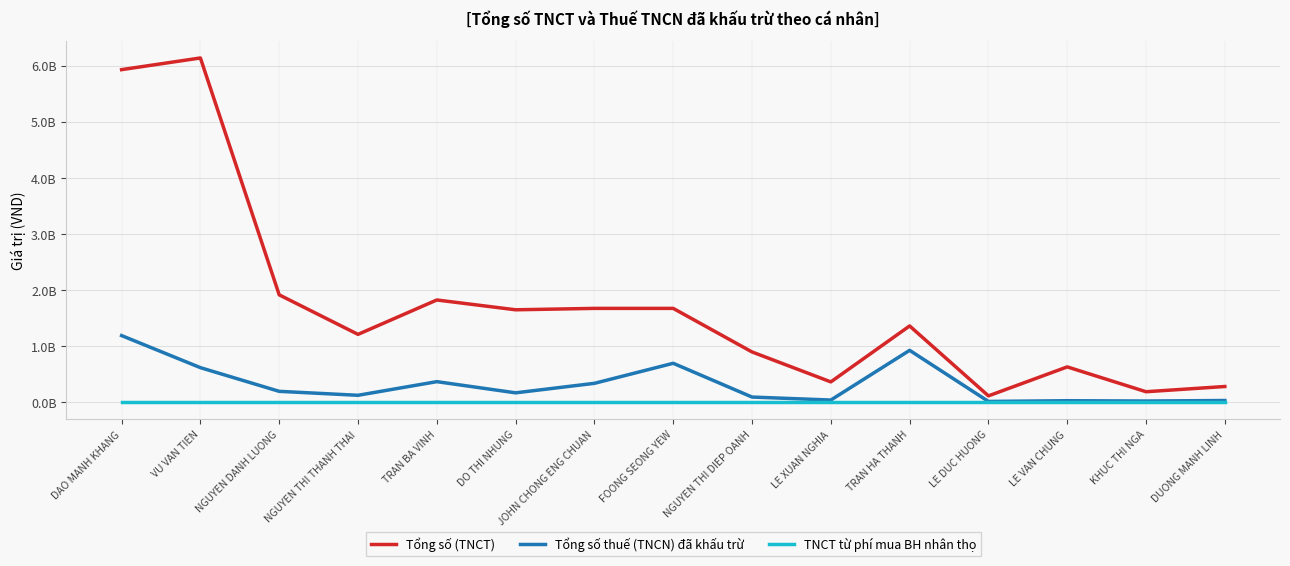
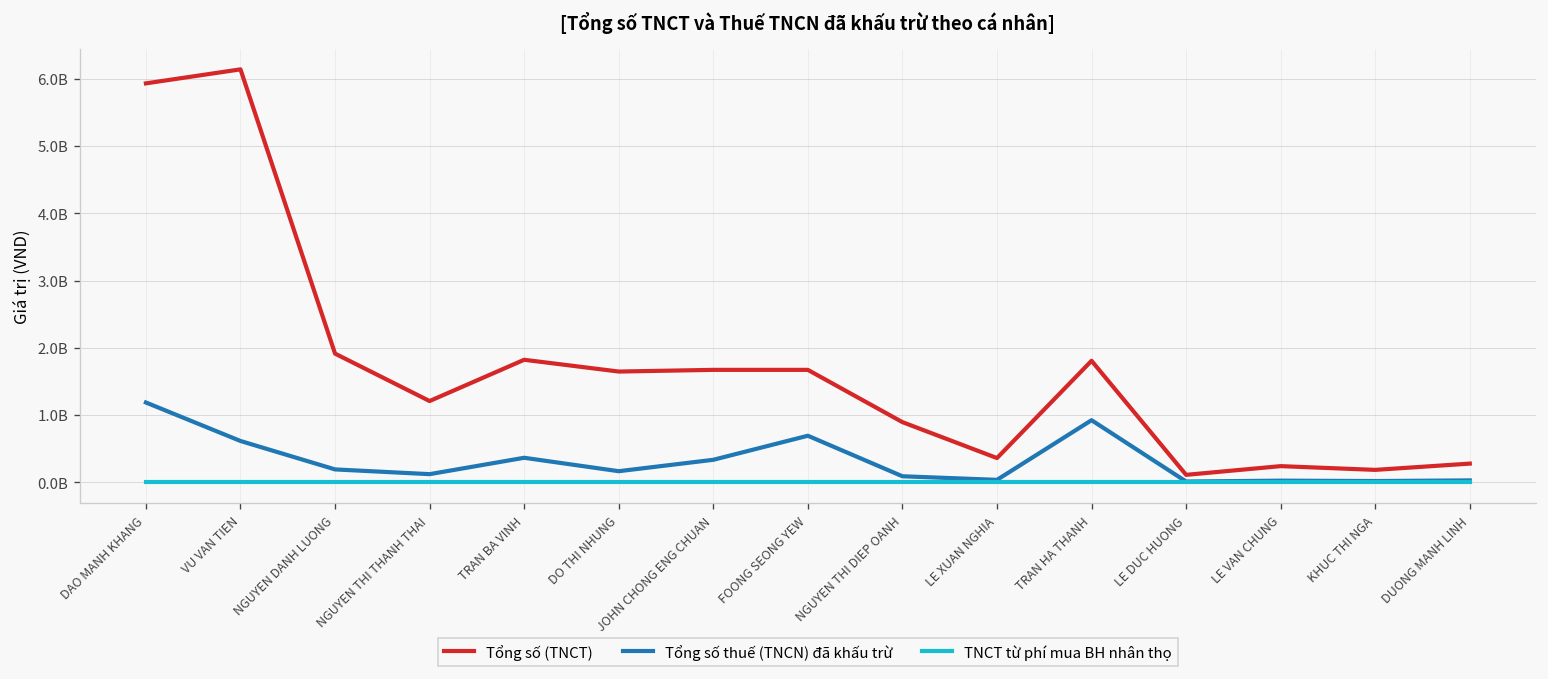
Tổng số (TNCT), TRAN HA THANH: 1400000000 -> 1800000000
Tổng số (TNCT), LE VAN CHUNG: 600000000 -> 200000000
